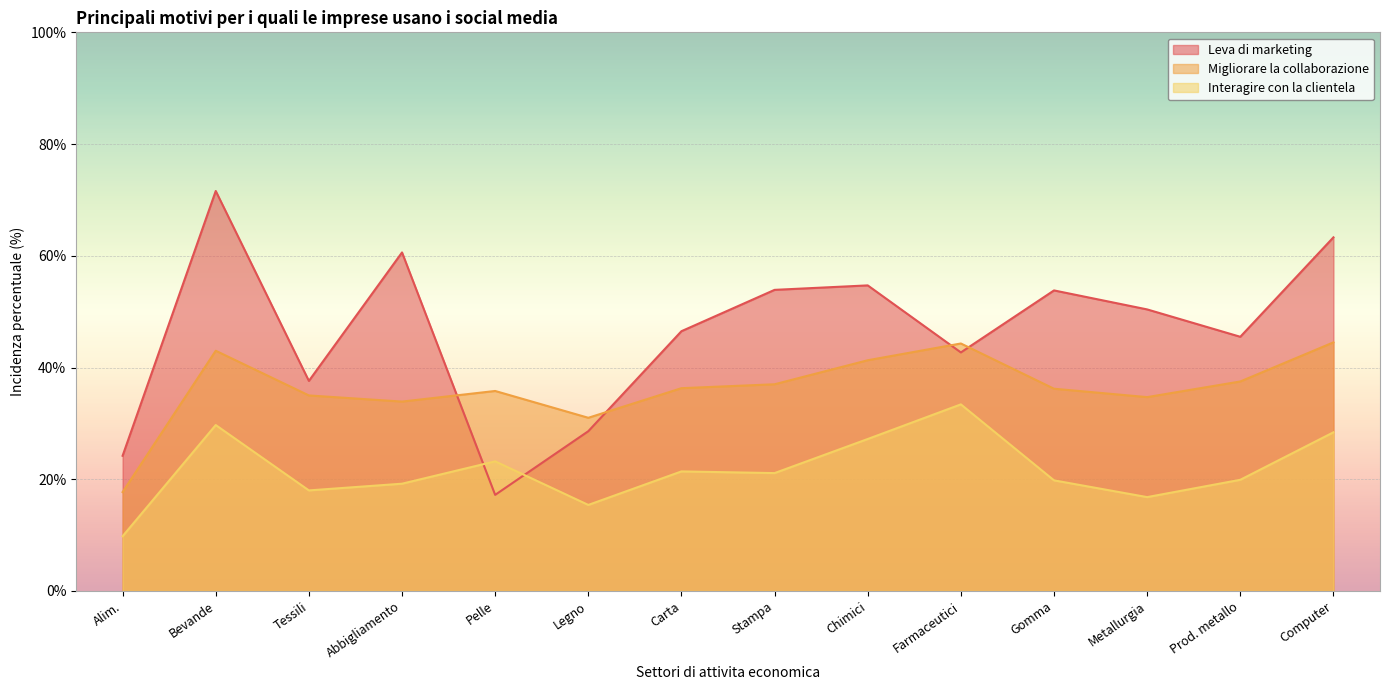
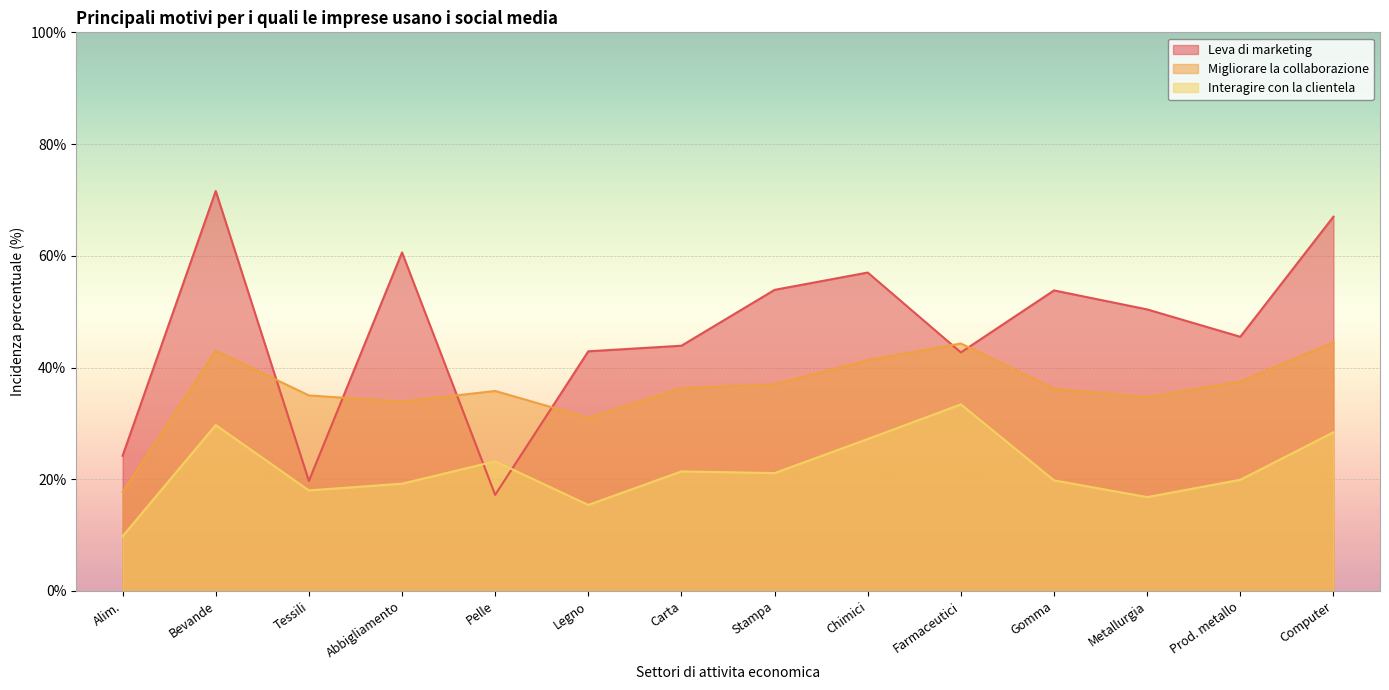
Leva di marketing, Tessili: 38% -> 20%
Leva di marketing, Legno: 29% -> 43%
Leva di marketing, Carta: 47% -> 44%
Leva di marketing, Chimici: 55% -> 57%
Leva di marketing, Computer: 63% -> 67%
